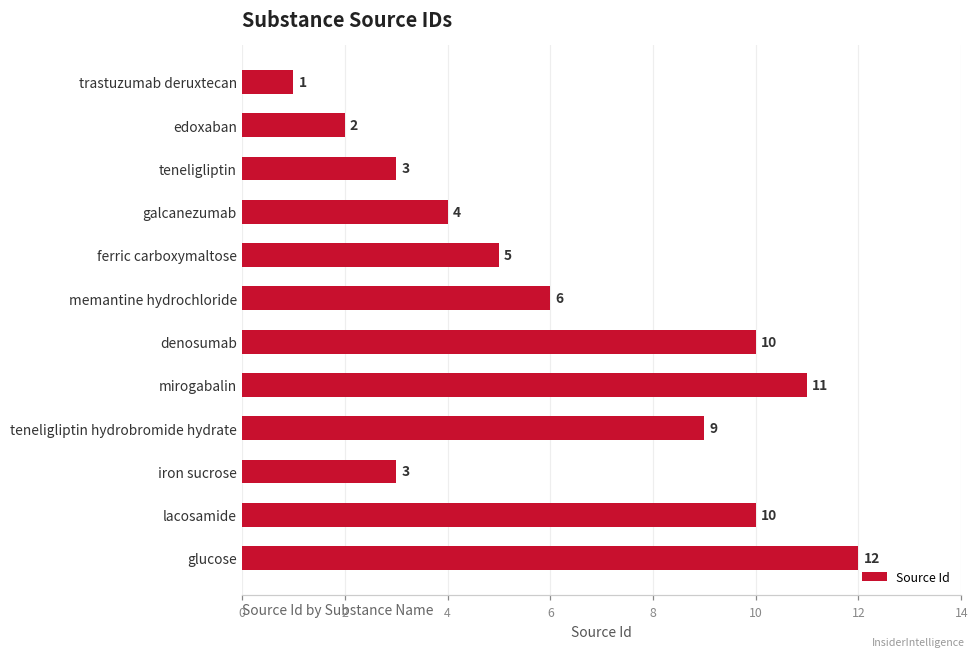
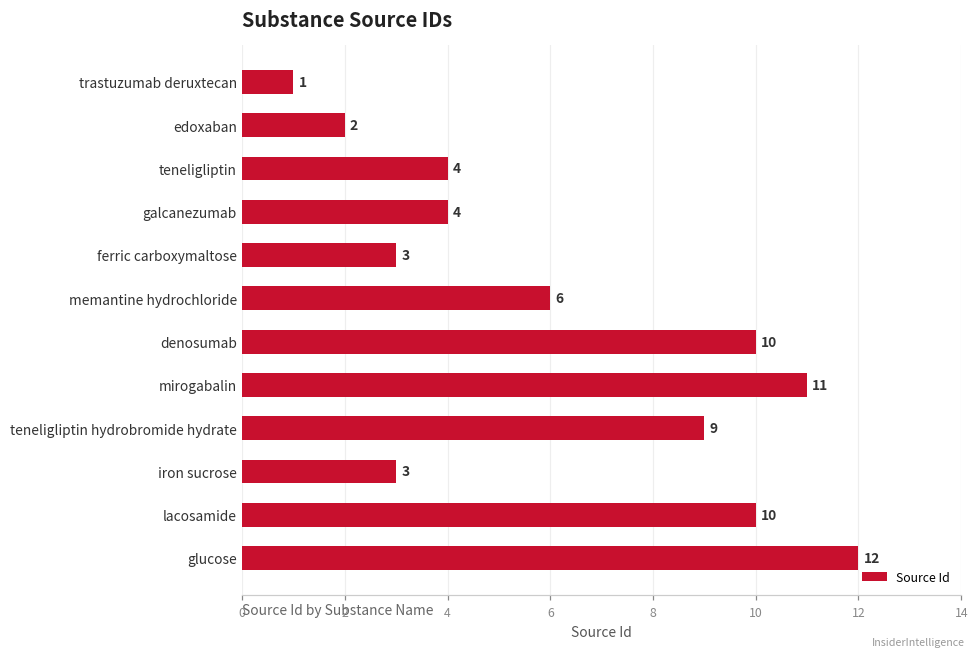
teneligliptin: 3 -> 4
ferric carboxymaltose: 5 -> 3
